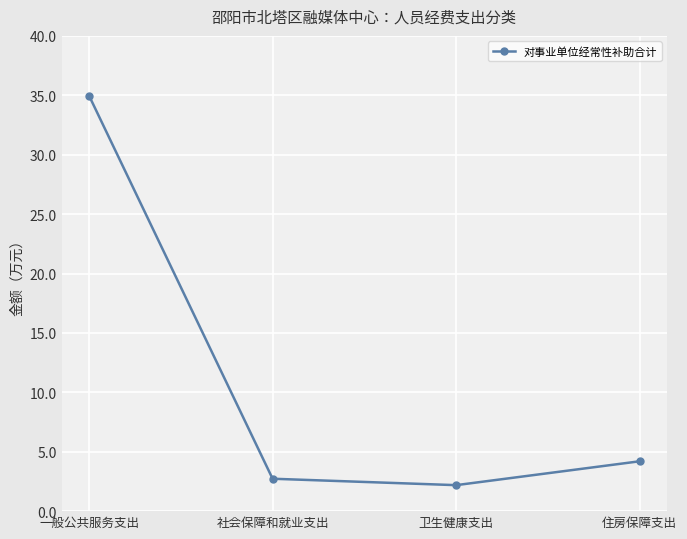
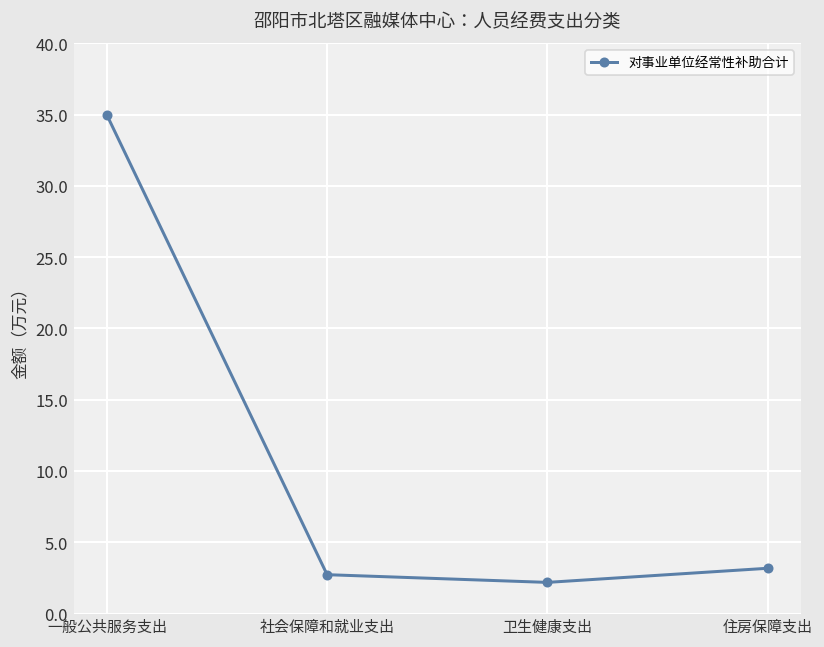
住房保障支出: 4.2 -> 3.2
